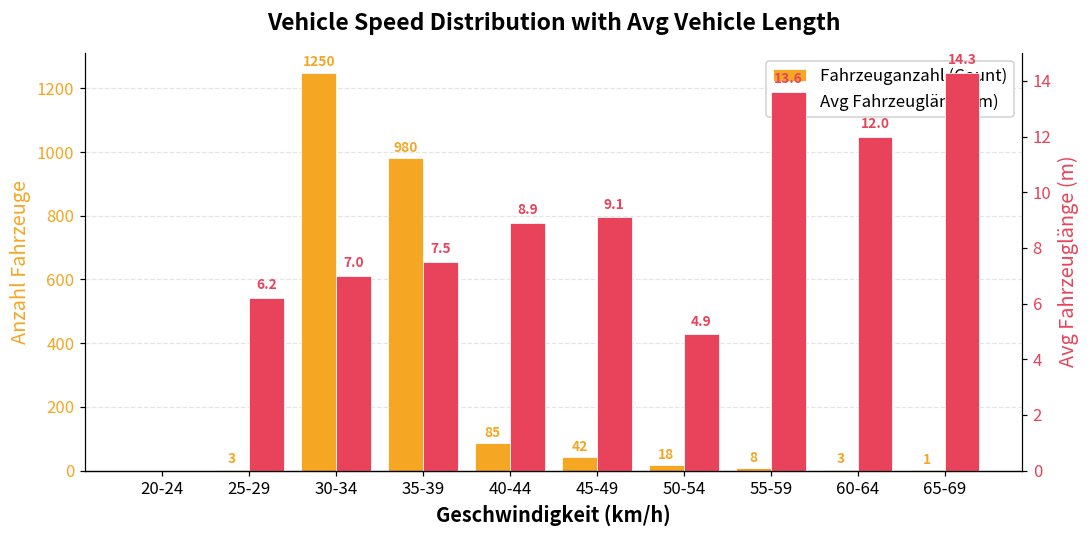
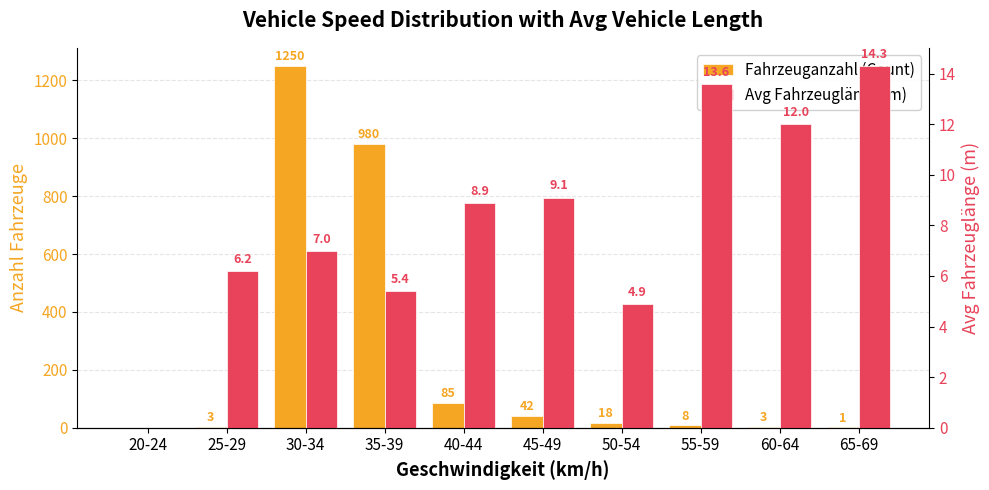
Avg Fahrzeuglänge (m), 35-39: 7.5 -> 5.4
